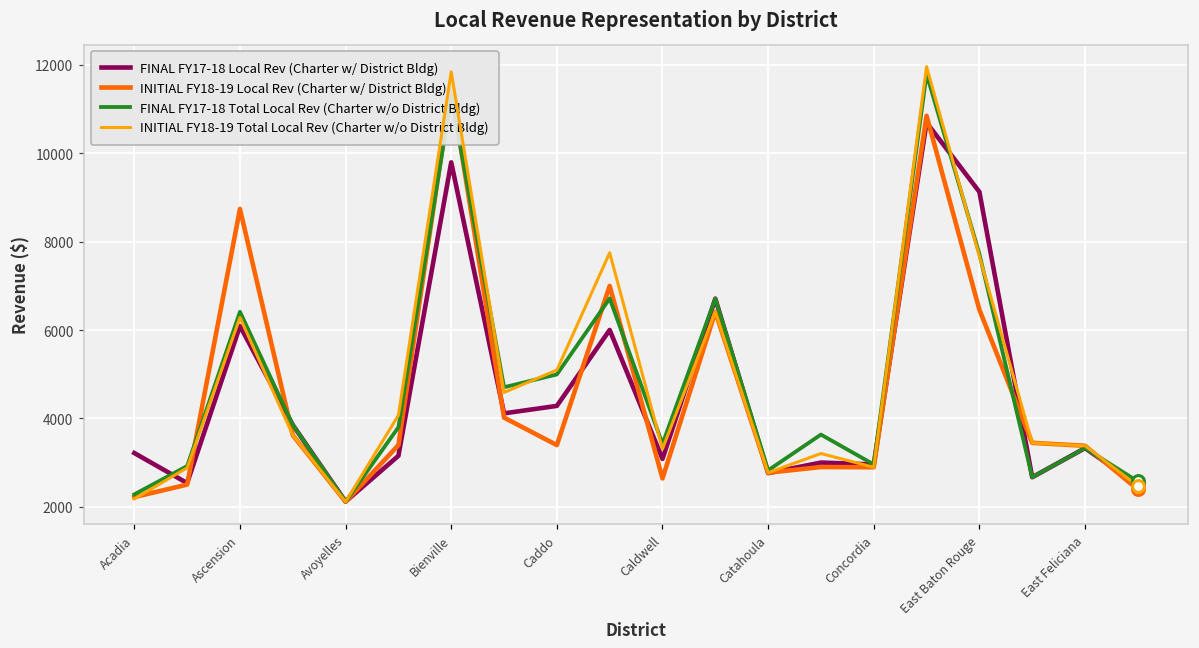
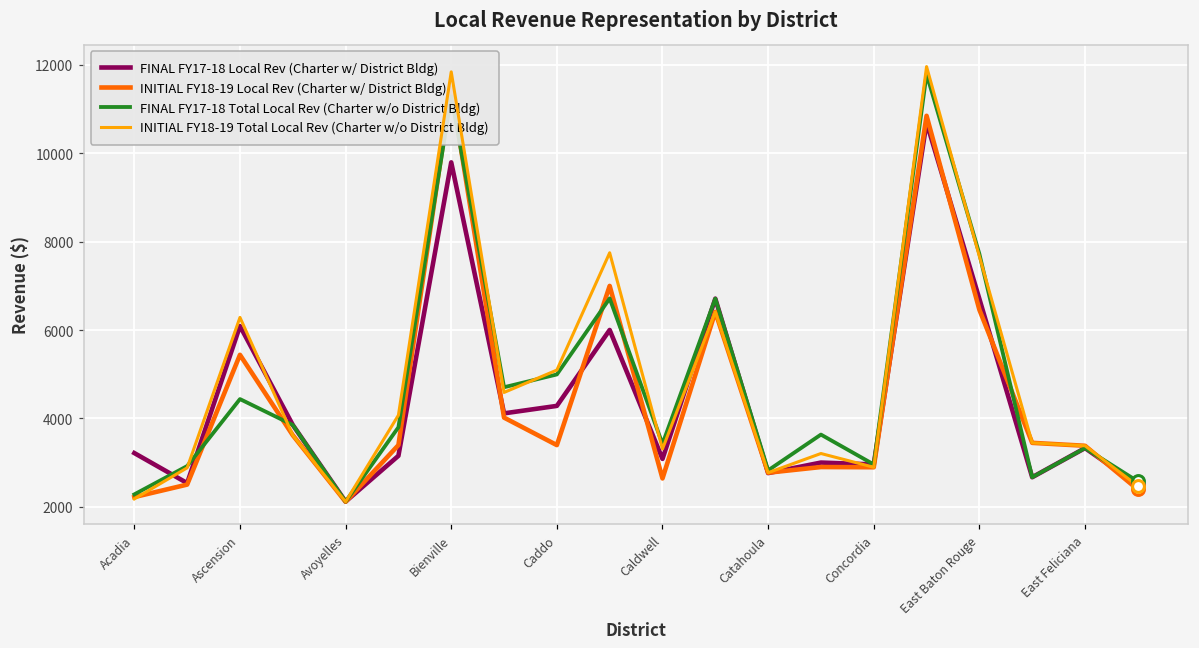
INITIAL FY18-19 Local Rev (Charter w/ District Bldg), Ascension: 8700 -> 5400
FINAL FY17-18 Total Local Rev (Charter w/o District Bldg), Ascension: 6400 -> 4400
FINAL FY17-18 Local Rev (Charter w/ District Bldg), East Baton Rouge: 9100 -> 6700
